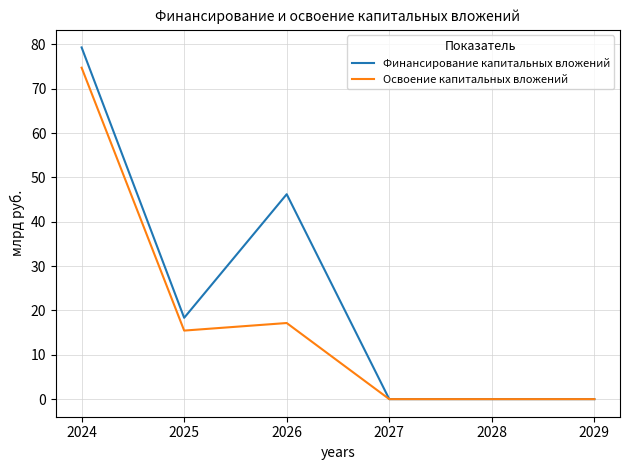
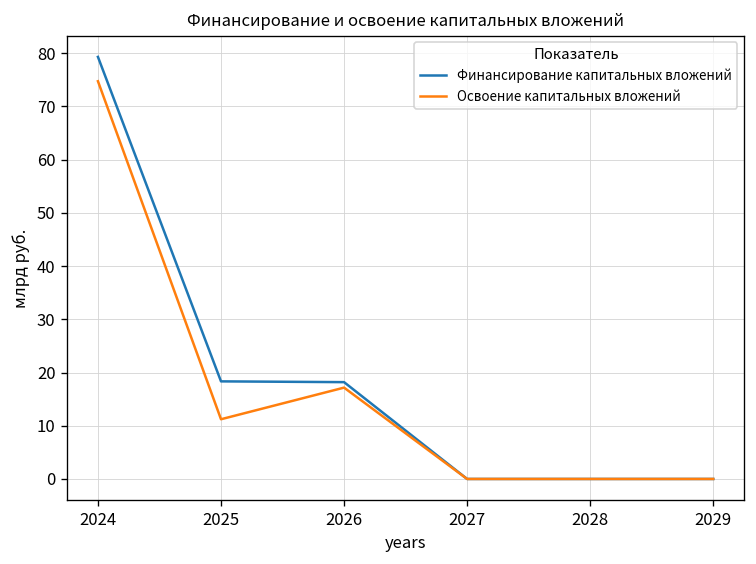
Освоение капитальных вложений, 2025: 15 -> 11
Финансирование капитальных вложений, 2026: 46 -> 18
